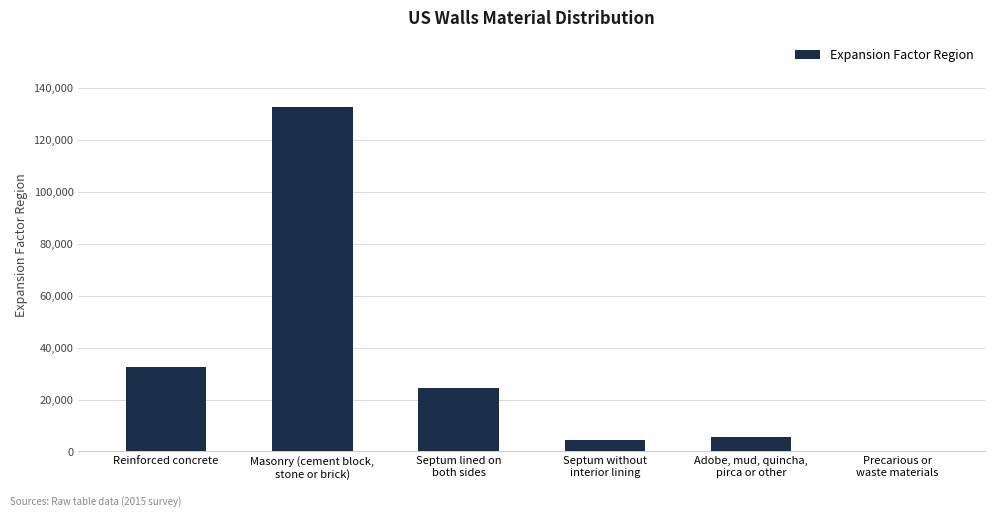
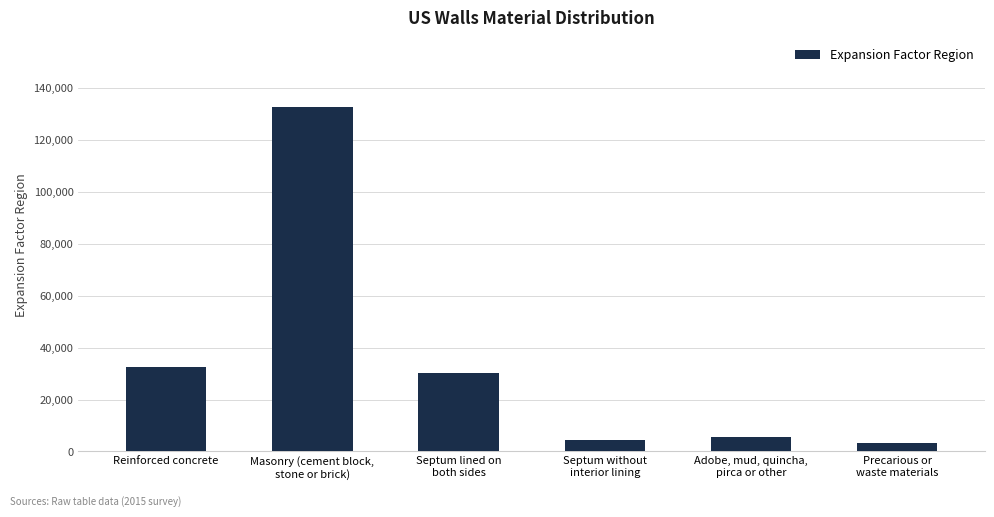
Septum lined on both sides: 25,000 -> 30,000
Precarious or waste materials: 0 -> 3,000
